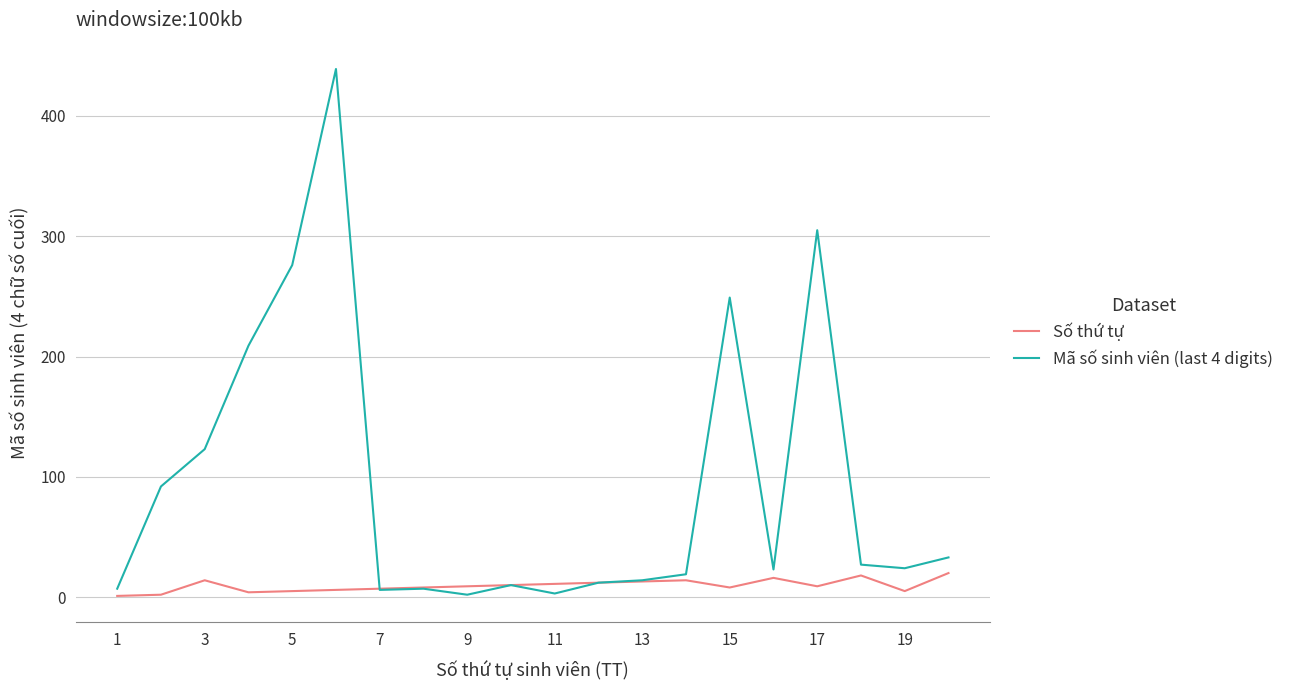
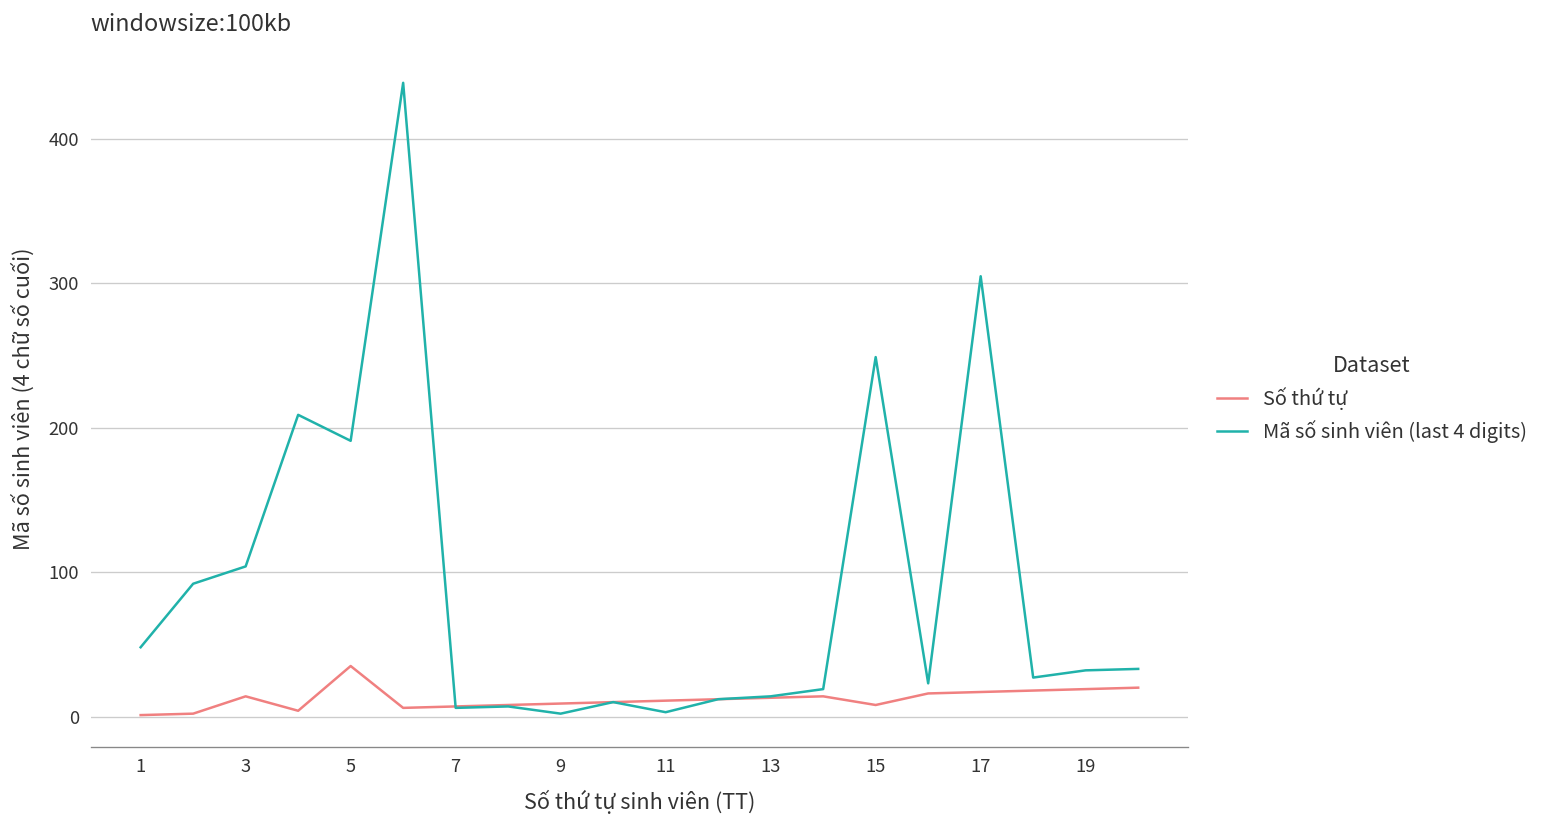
Mã số sinh viên (last 4 digits), 1: 7 -> 48
Mã số sinh viên (last 4 digits), 3: 123 -> 104
Số thứ tự, 5: 5 -> 35
Mã số sinh viên (last 4 digits), 5: 276 -> 191
Số thứ tự, 17: 9 -> 17
Số thứ tự, 19: 5 -> 19
Mã số sinh viên (last 4 digits), 19: 24 -> 32
